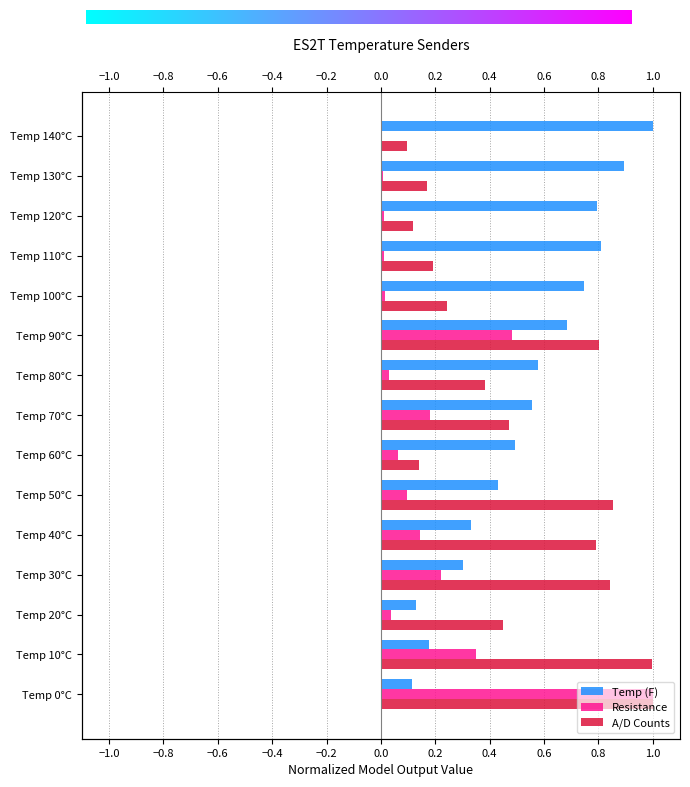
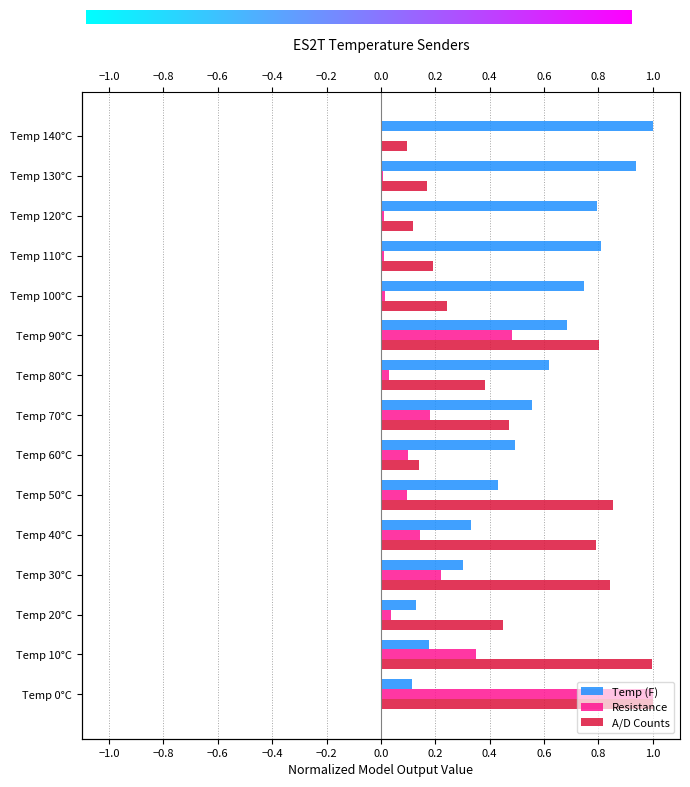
Temp (F), Temp 130°C: 0.89 -> 0.94
Temp (F), Temp 80°C: 0.58 -> 0.62
Resistance, Temp 60°C: 0.06 -> 0.10
